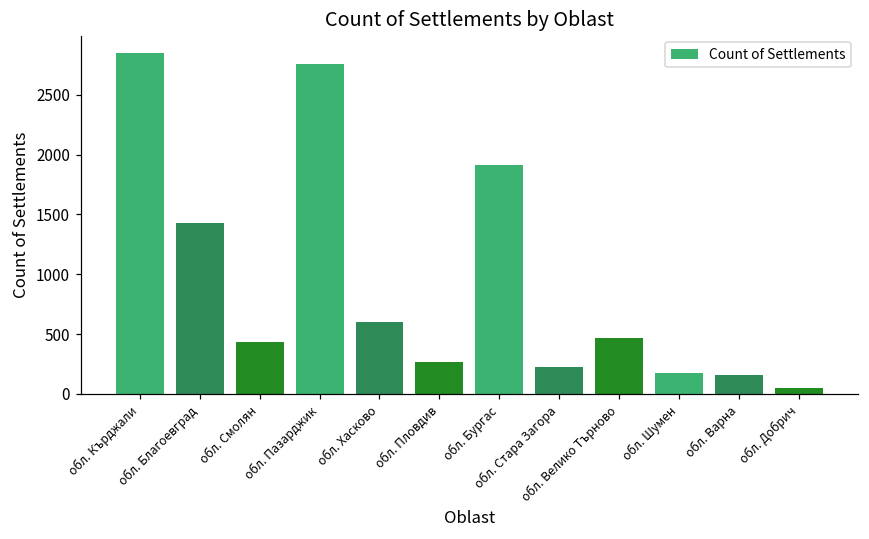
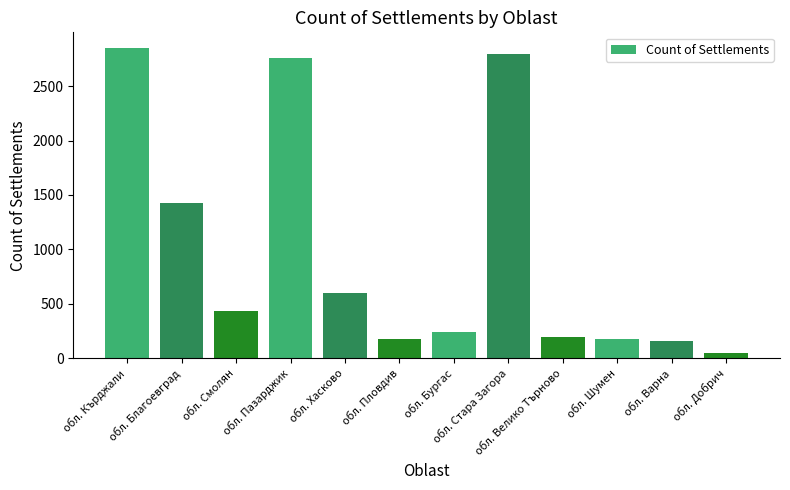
обл. Пловдив: 270 -> 170
обл. Бургас: 1920 -> 240
обл. Стара Загора: 220 -> 2800
обл. Велико Търново: 470 -> 200
